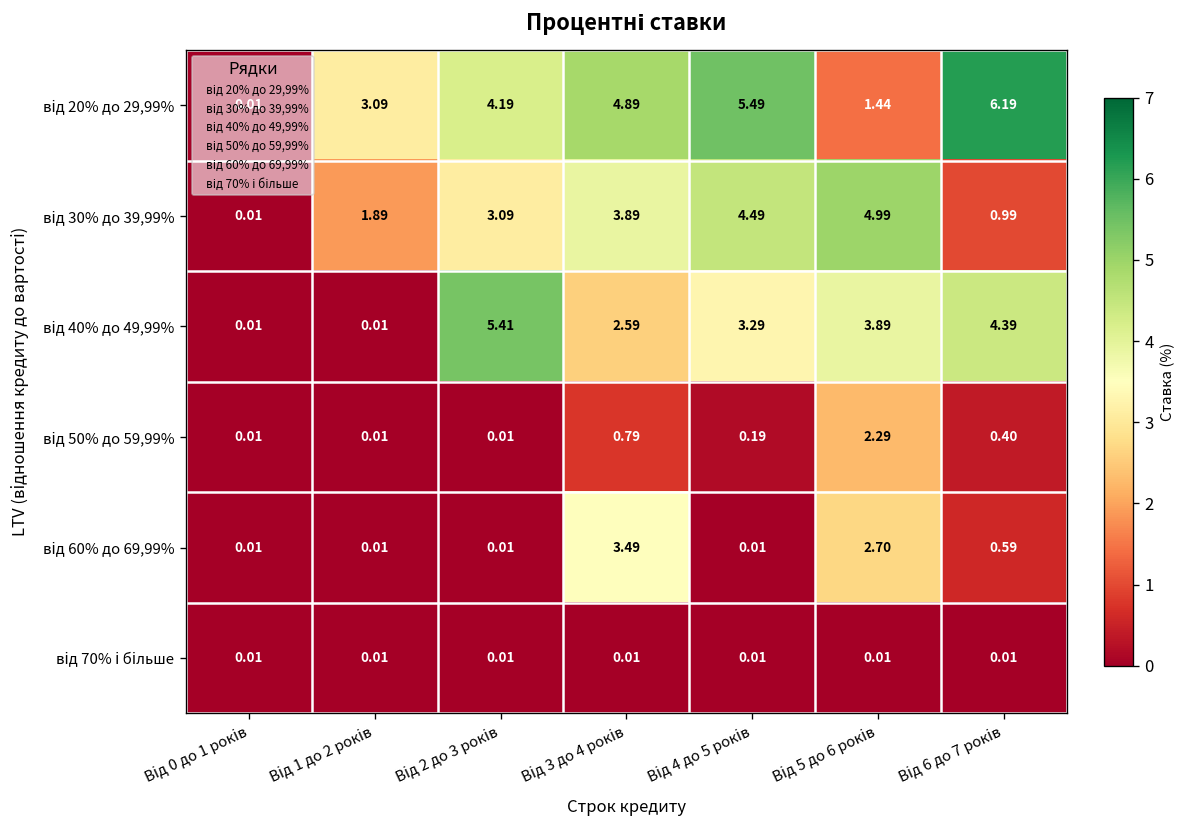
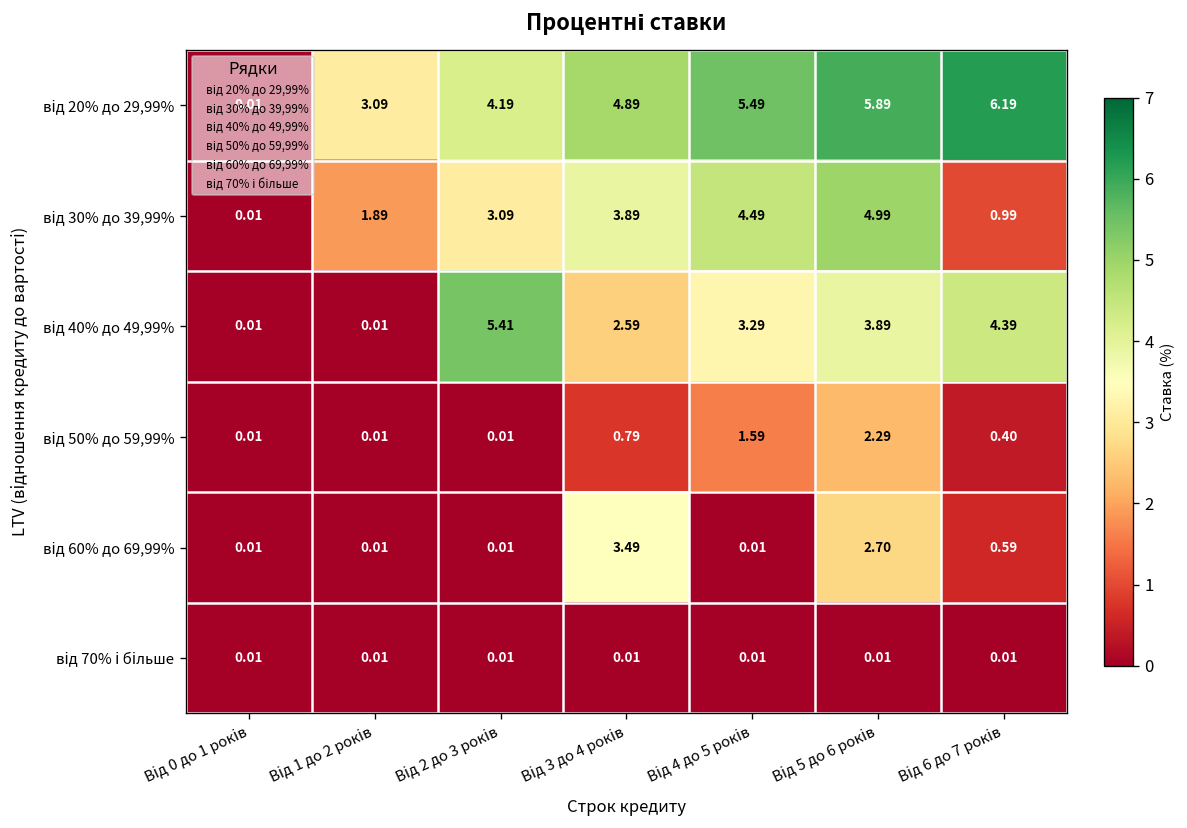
від 20% до 29,99%, Від 5 до 6 років: 1.44 -> 5.89
від 50% до 59,99%, Від 4 до 5 років: 0.19 -> 1.59
